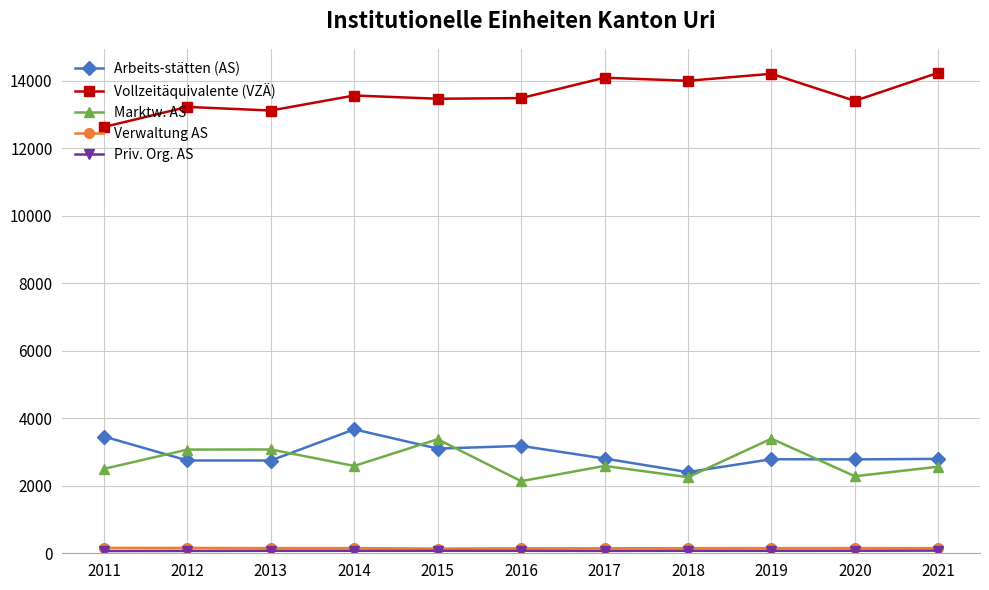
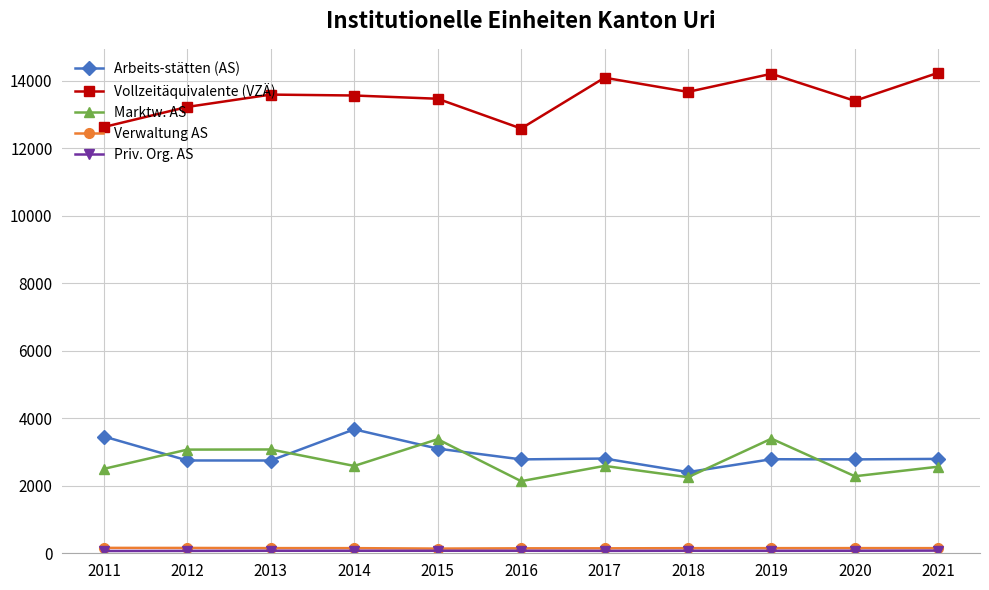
Vollzeitäquivalente (VZÄ), 2013: 13100 -> 13600
Arbeits-stätten (AS), 2016: 3200 -> 2800
Vollzeitäquivalente (VZÄ), 2016: 13500 -> 12600
Vollzeitäquivalente (VZÄ), 2018: 14000 -> 13700
